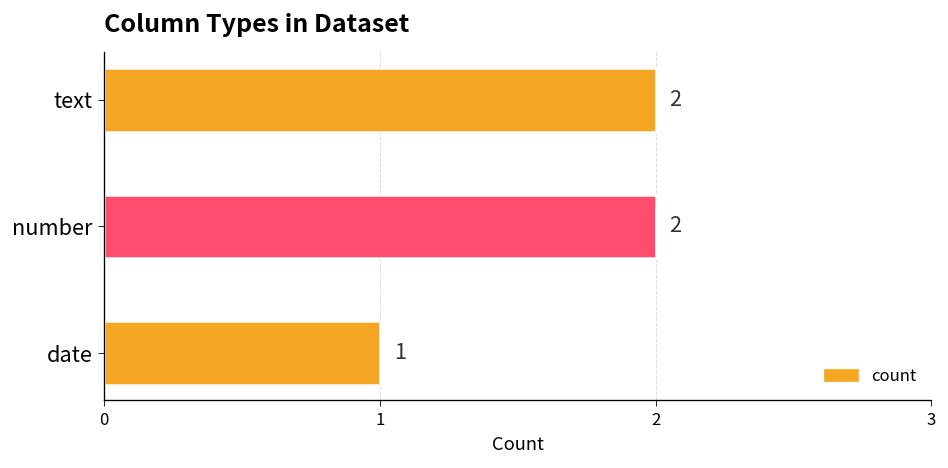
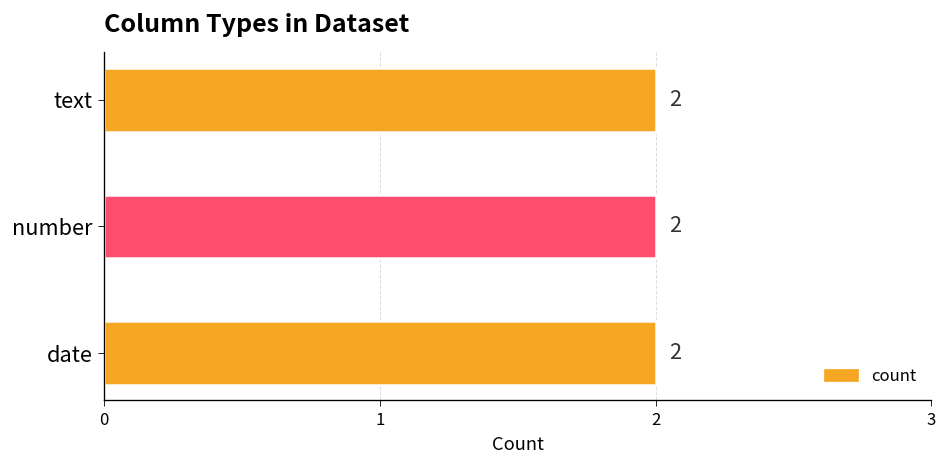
date: 1 -> 2
